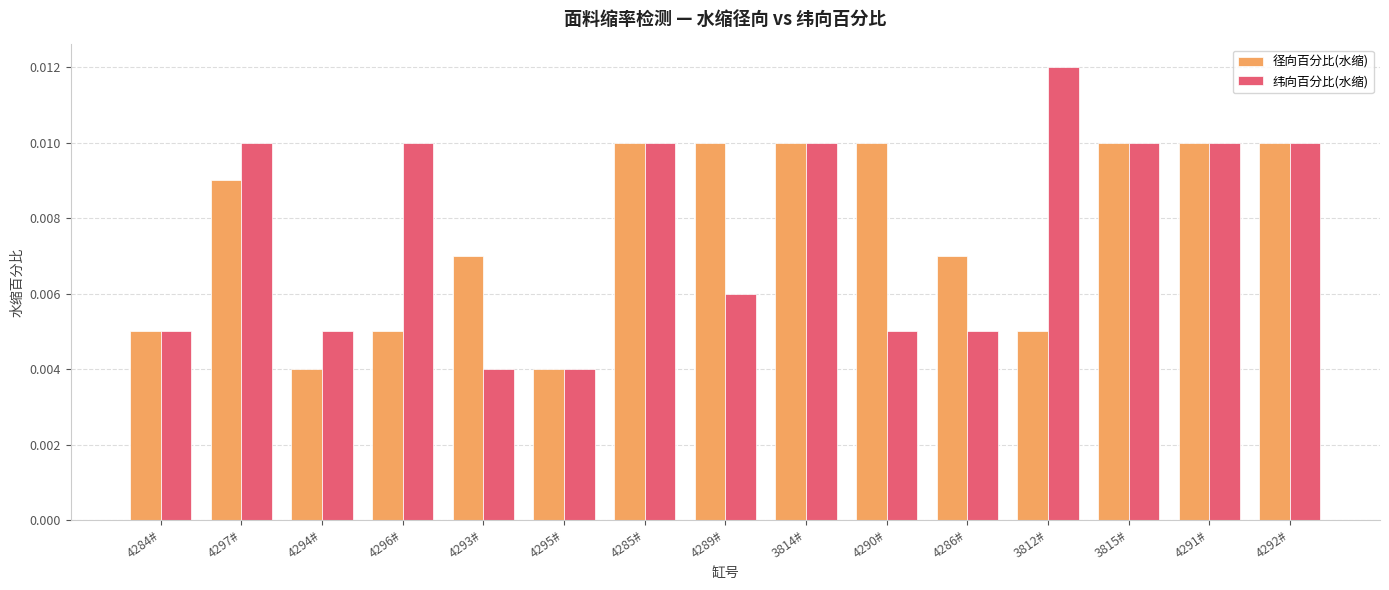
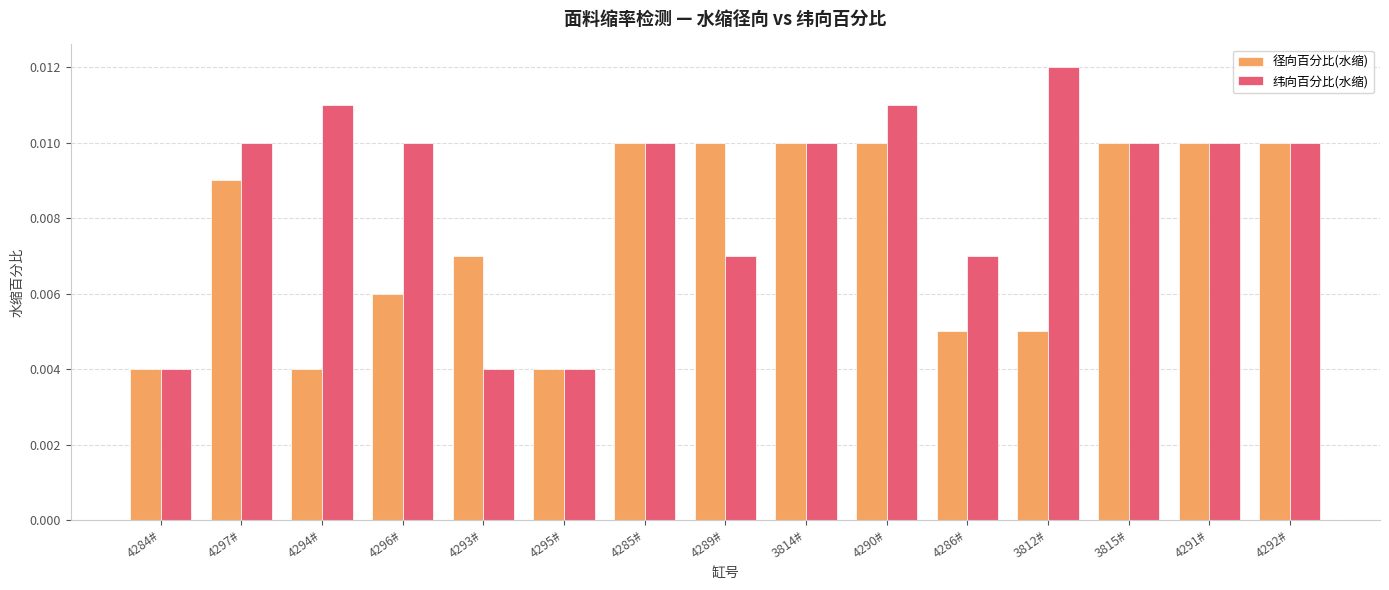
径向百分比(水缩), 4284#: 0.005 -> 0.004
纬向百分比(水缩), 4284#: 0.005 -> 0.004
纬向百分比(水缩), 4294#: 0.005 -> 0.011
径向百分比(水缩), 4296#: 0.005 -> 0.006
纬向百分比(水缩), 4289#: 0.006 -> 0.007
纬向百分比(水缩), 4290#: 0.005 -> 0.011
径向百分比(水缩), 4286#: 0.007 -> 0.005
纬向百分比(水缩), 4286#: 0.005 -> 0.007
